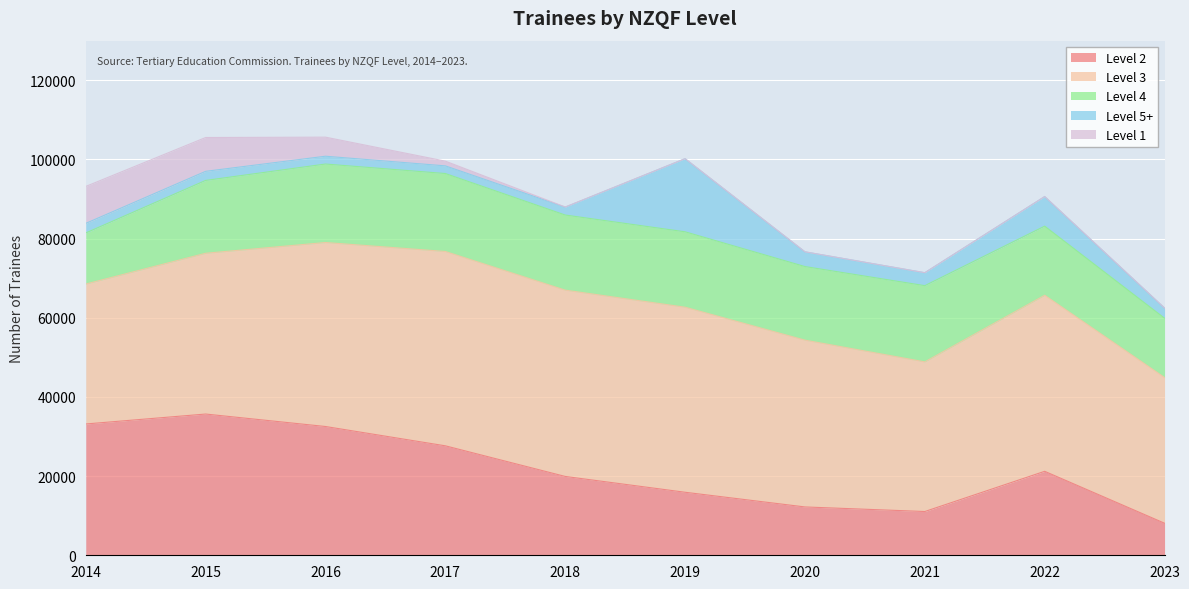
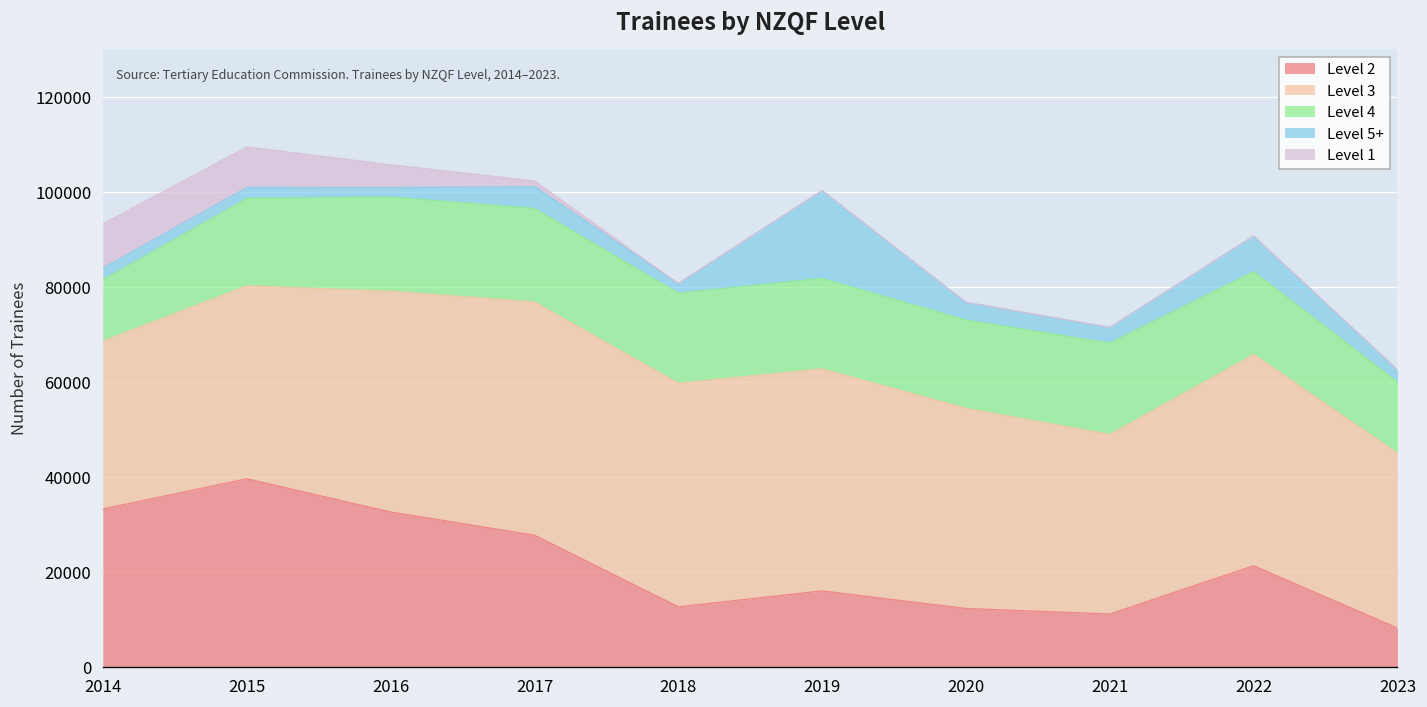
Level 2, 2015: 36000 -> 40000
Level 5+, 2017: 2000 -> 5000
Level 2, 2018: 20000 -> 13000
